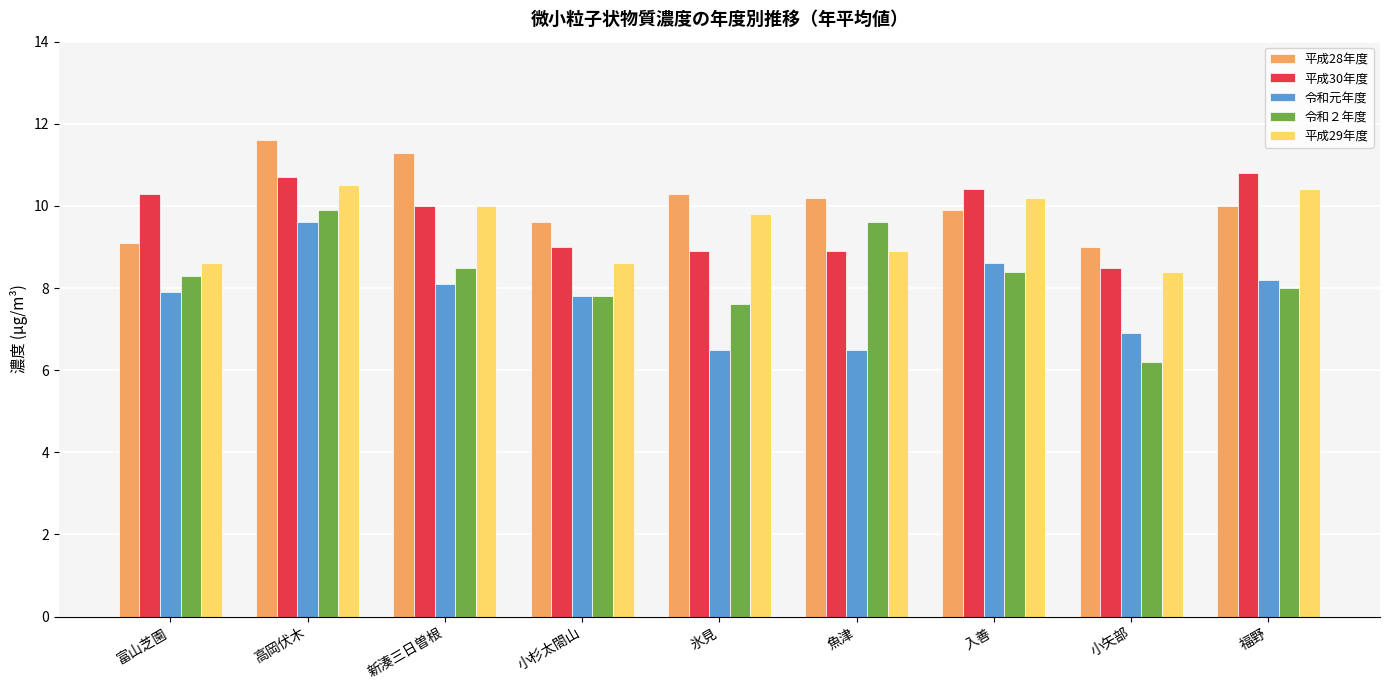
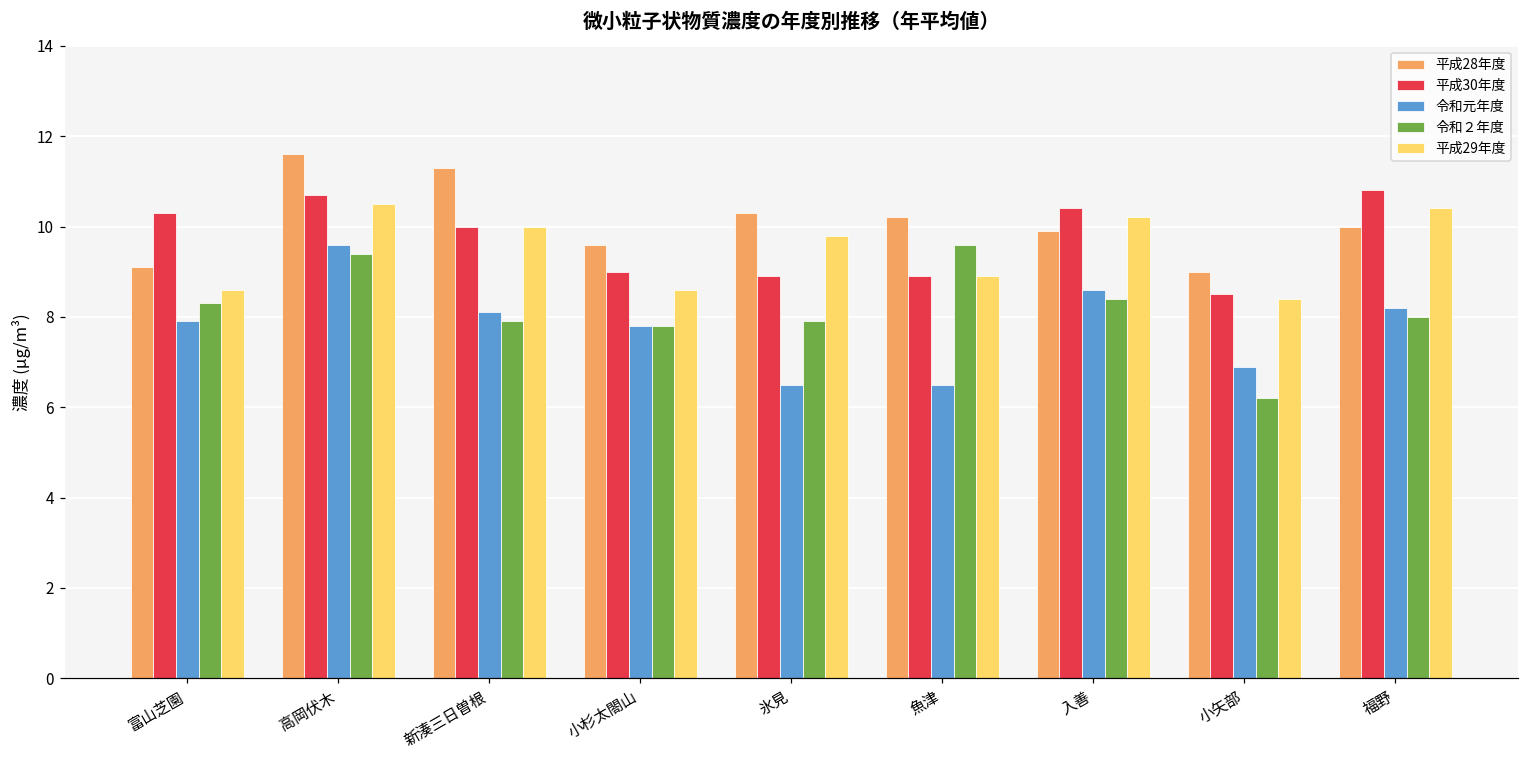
令和２年度, 高岡伏木: 9.9 -> 9.4
令和２年度, 新湊三日曽根: 8.5 -> 7.9
令和２年度, 氷見: 7.6 -> 7.9
